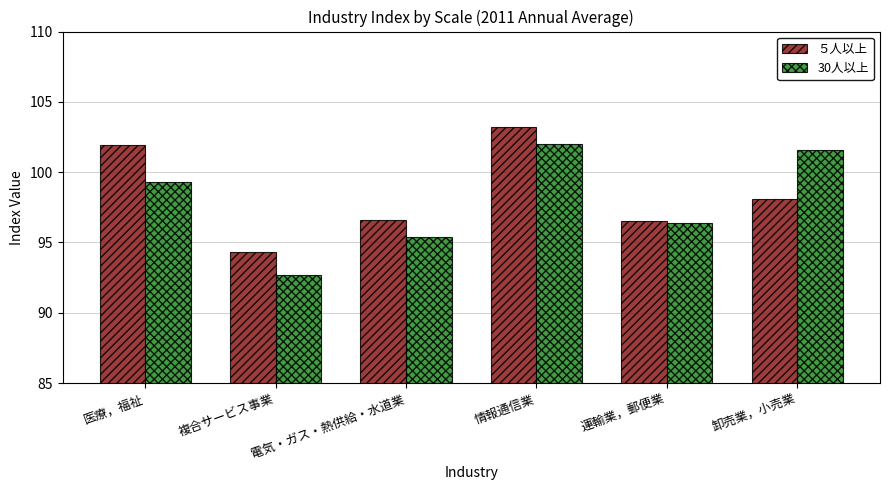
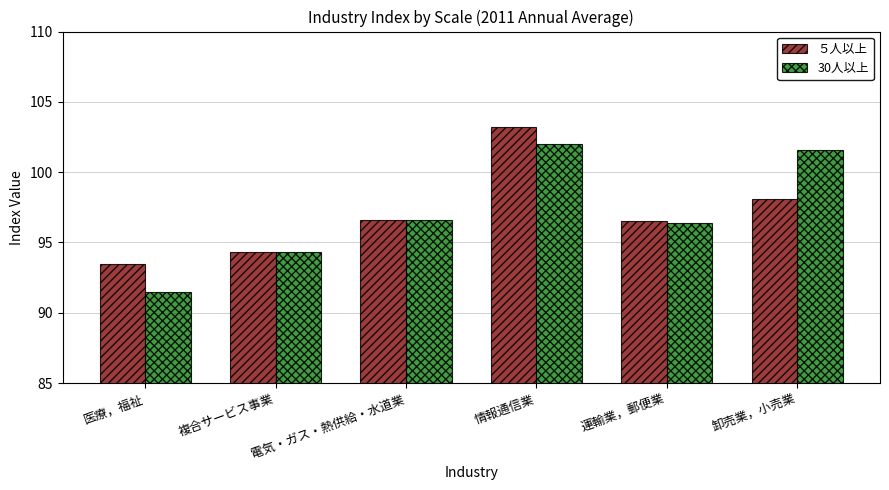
５人以上, 医療，福祉: 101.9 -> 93.5
30人以上, 医療，福祉: 99.3 -> 91.5
30人以上, 複合サービス事業: 92.7 -> 94.3
30人以上, 電気・ガス・熱供給・水道業: 95.4 -> 96.6
